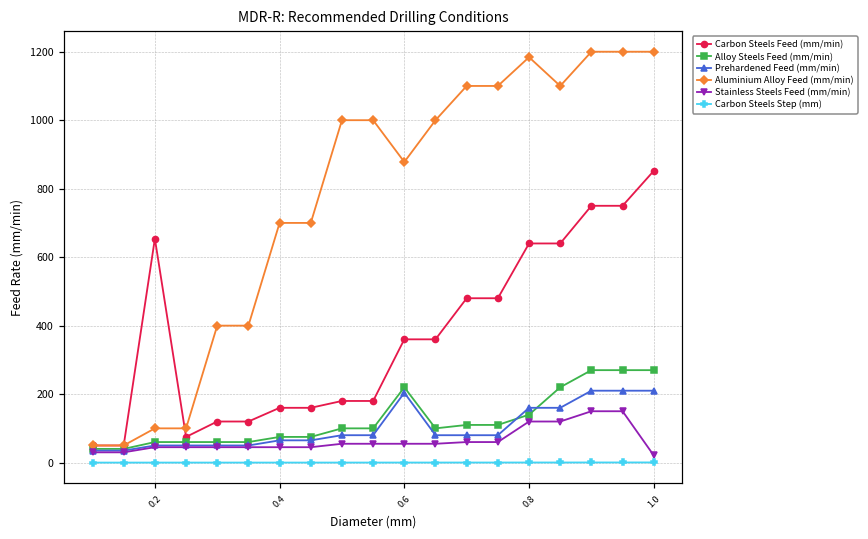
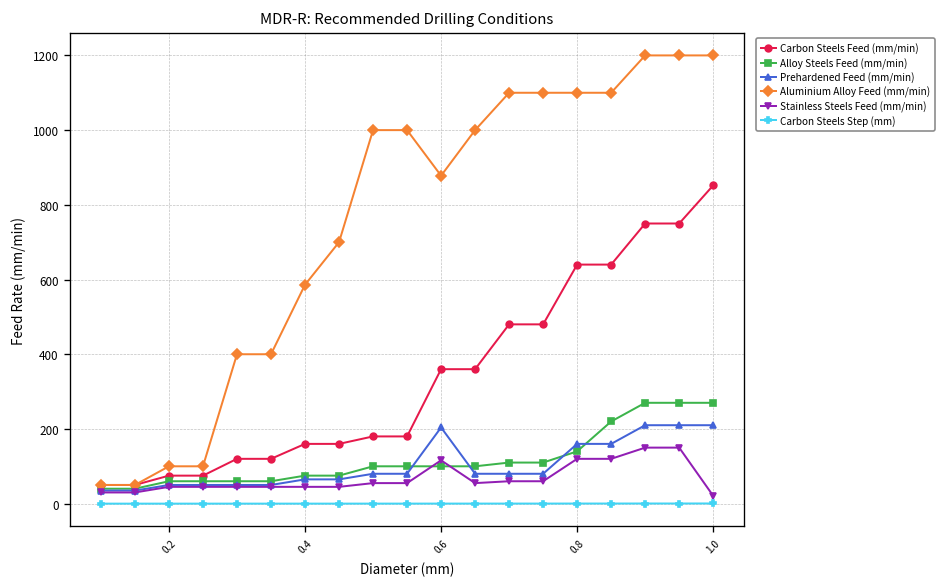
Carbon Steels Feed (mm/min), 0.2: 650 -> 80
Aluminium Alloy Feed (mm/min), 0.4: 700 -> 590
Alloy Steels Feed (mm/min), 0.6: 220 -> 100
Stainless Steels Feed (mm/min), 0.6: 60 -> 120
Aluminium Alloy Feed (mm/min), 0.8: 1180 -> 1100
